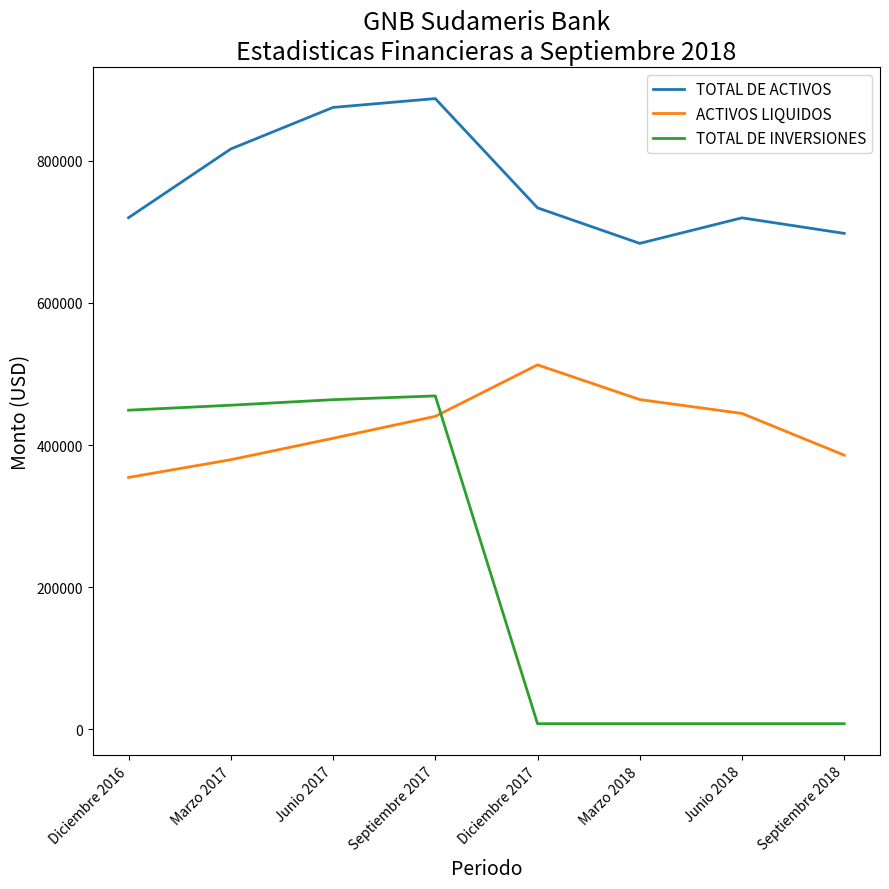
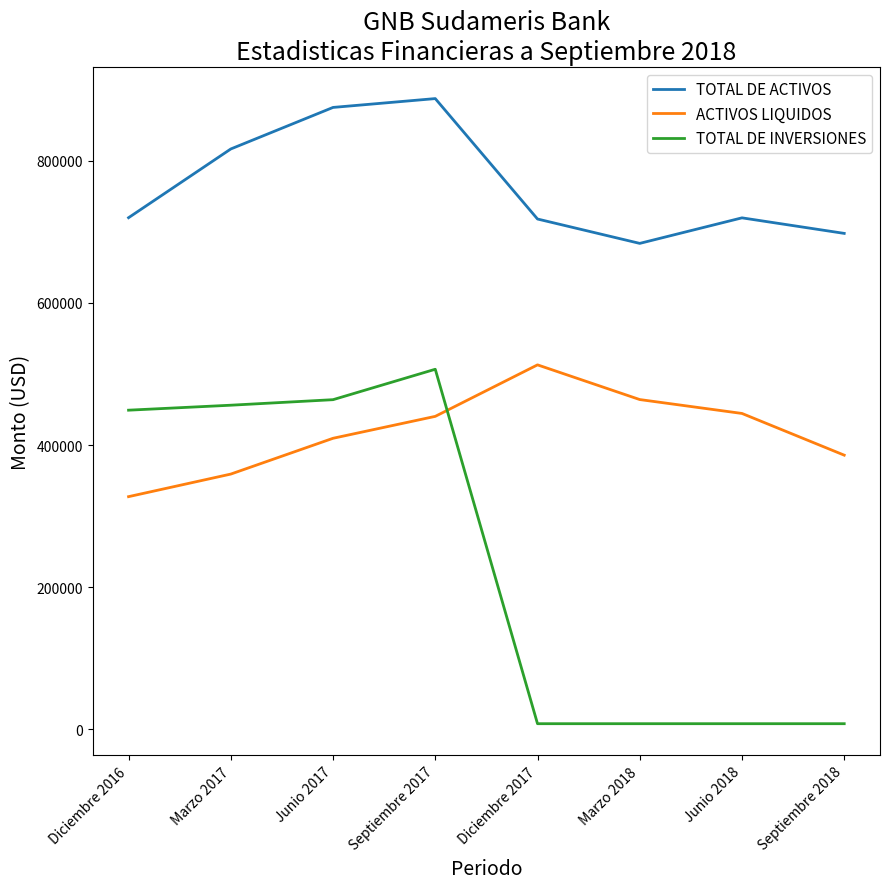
ACTIVOS LIQUIDOS, Diciembre 2016: 350000 -> 330000
ACTIVOS LIQUIDOS, Marzo 2017: 380000 -> 360000
TOTAL DE INVERSIONES, Septiembre 2017: 470000 -> 510000
TOTAL DE ACTIVOS, Diciembre 2017: 730000 -> 720000
